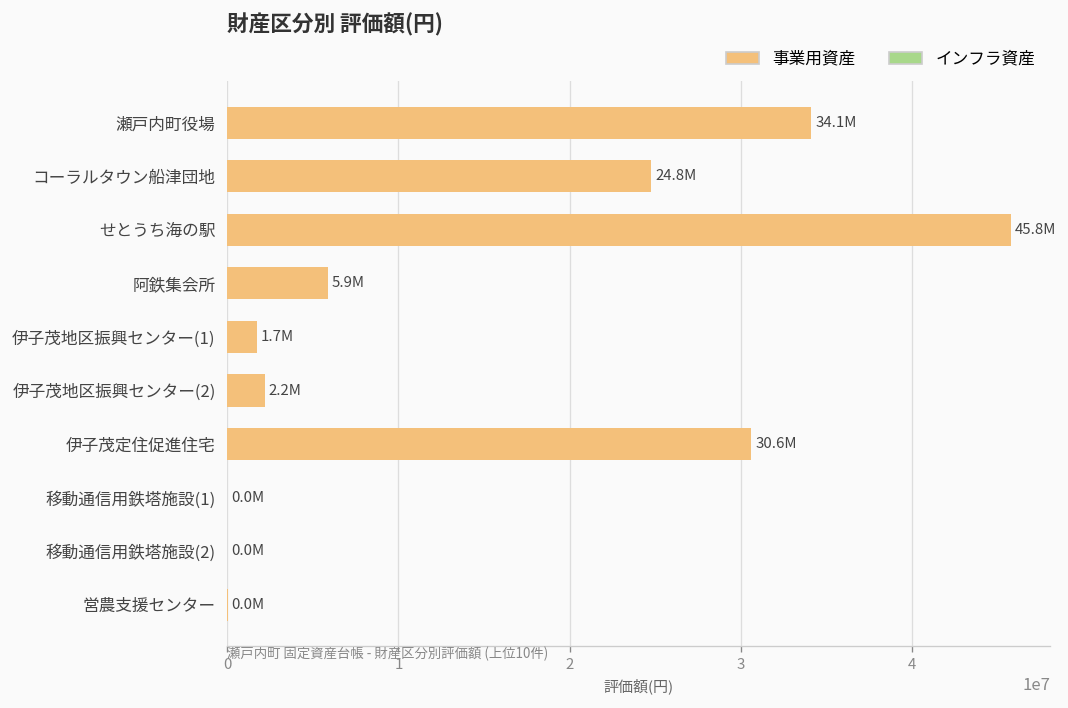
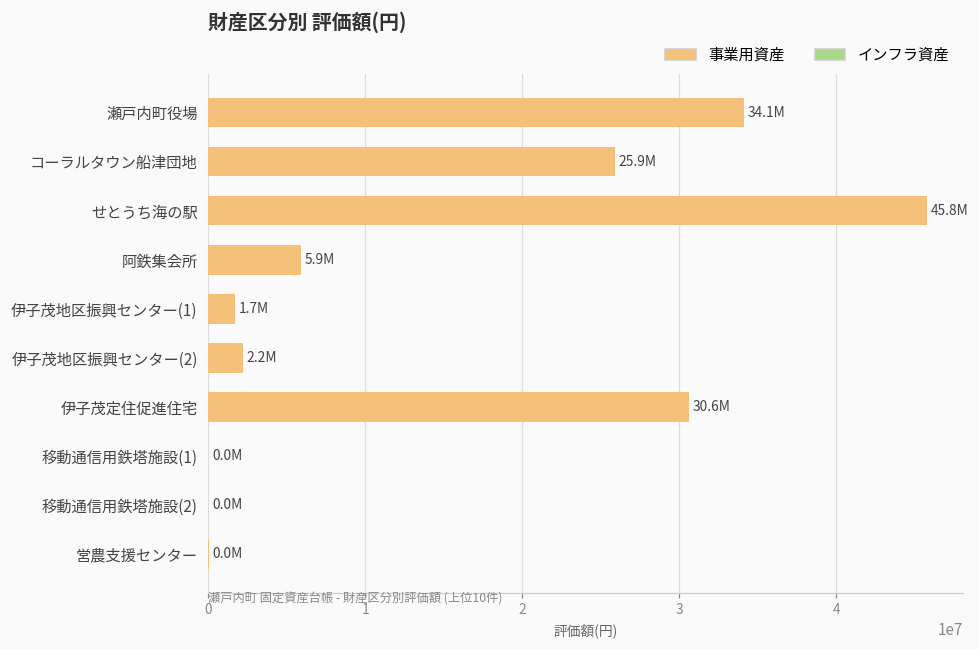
コーラルタウン船津団地: 24.8M -> 25.9M
